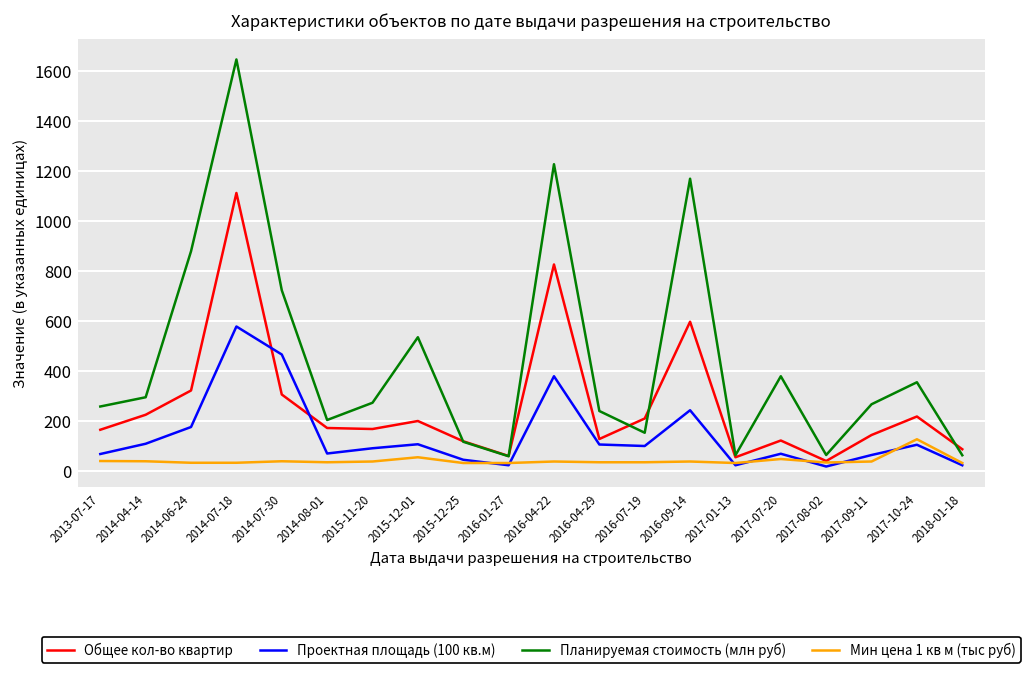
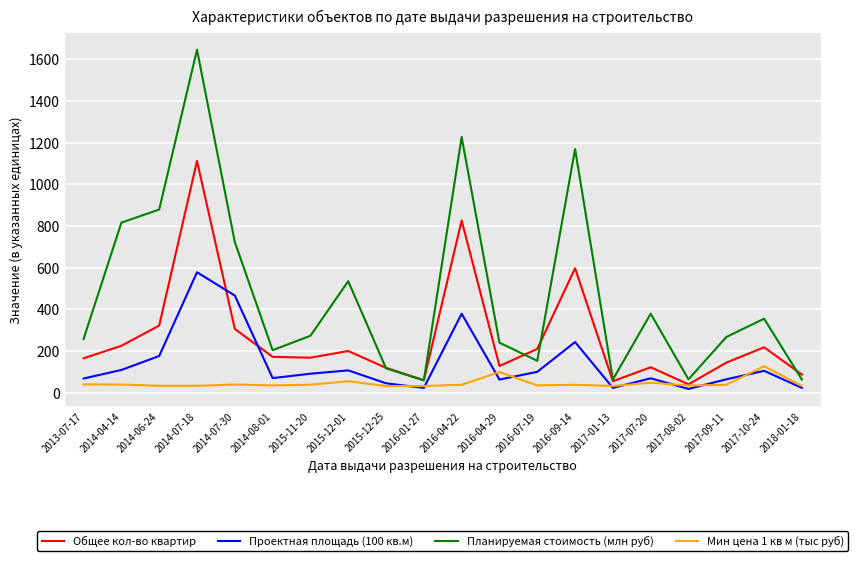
Планируемая стоимость (млн руб), 2014-04-14: 300 -> 820
Проектная площадь (100 кв.м), 2016-04-29: 110 -> 60
Мин цена 1 кв м (тыс руб), 2016-04-29: 40 -> 100
